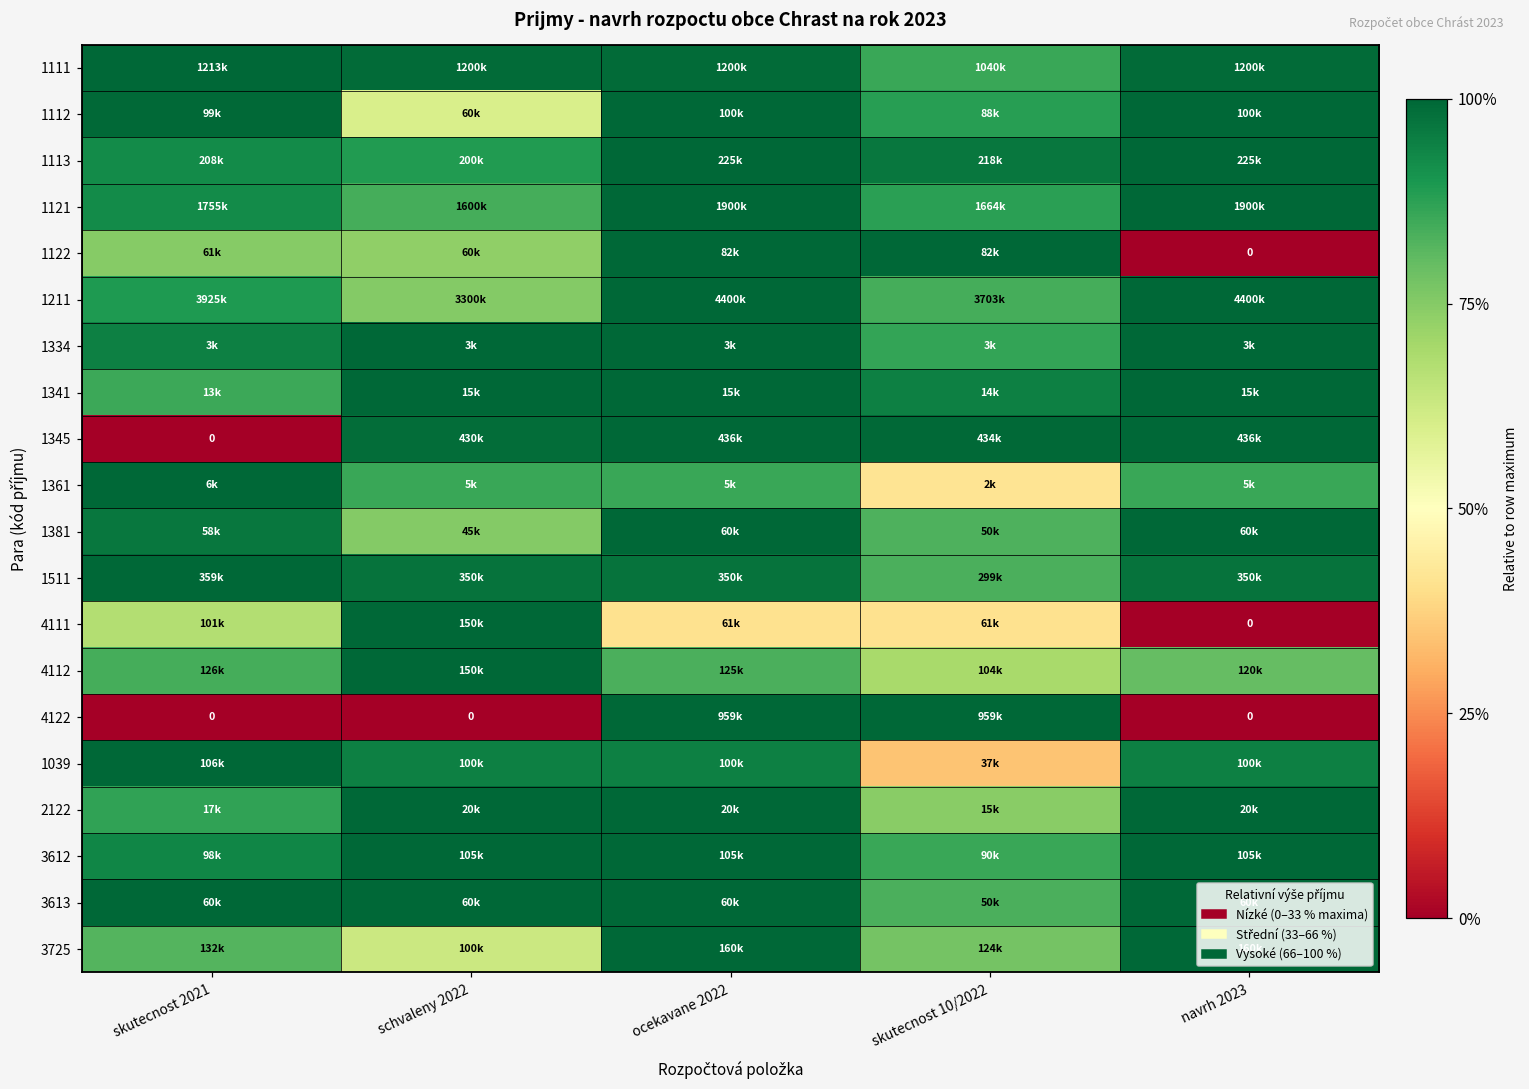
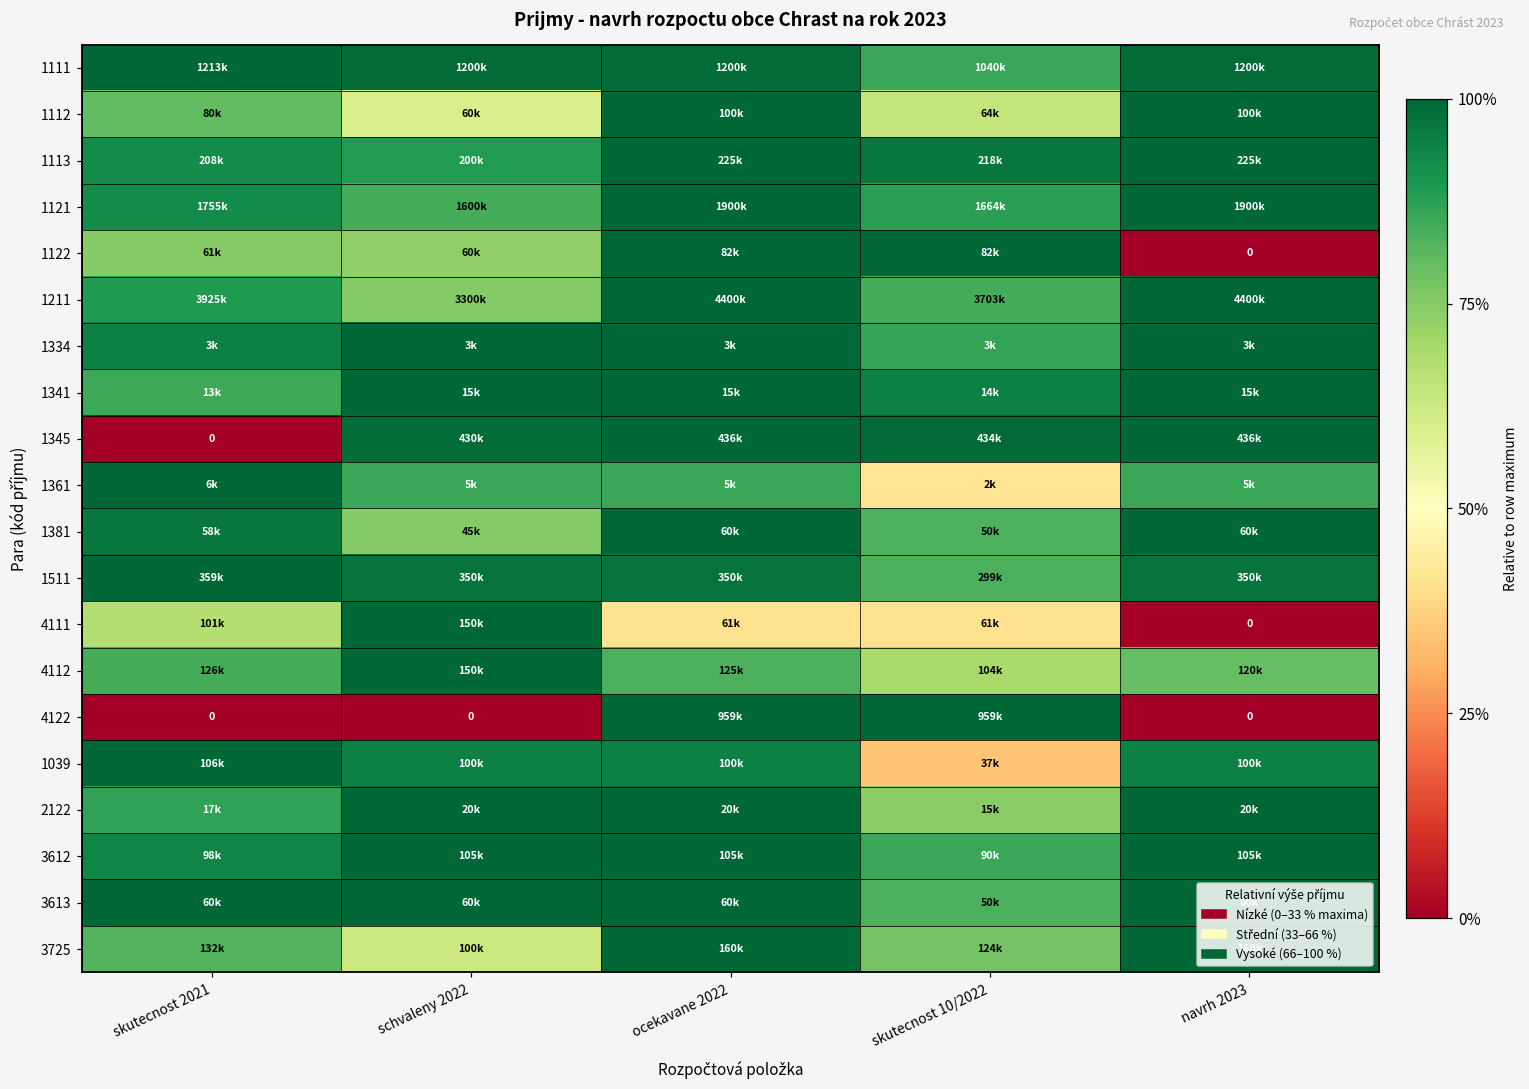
1112, skutecnost 2021: 99k -> 80k
1112, skutecnost 10/2022: 88k -> 64k
